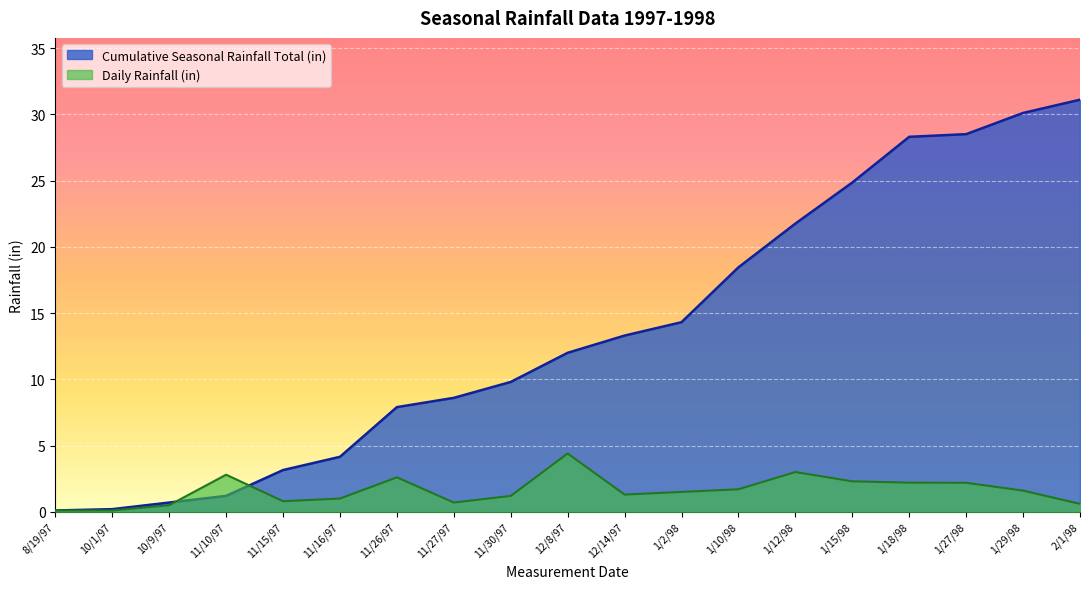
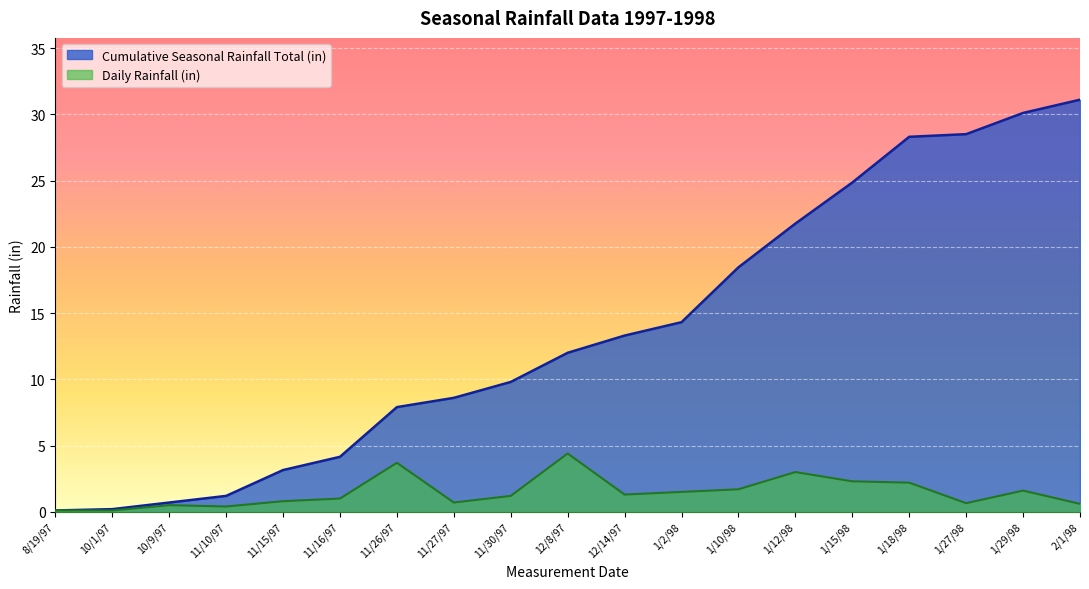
Daily Rainfall (in), 11/10/97: 2.8 -> 0.4
Daily Rainfall (in), 11/26/97: 2.6 -> 3.7
Daily Rainfall (in), 1/27/98: 2.2 -> 0.7
